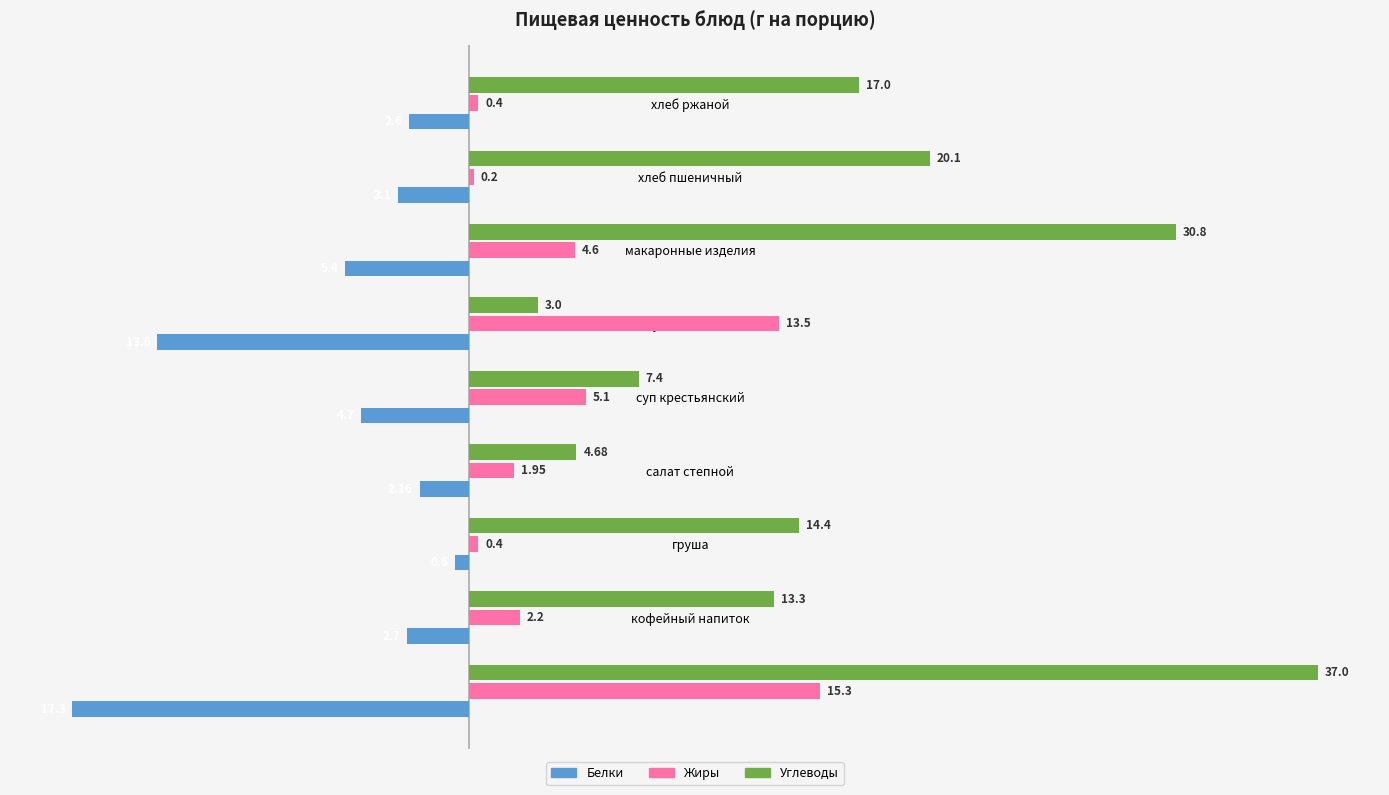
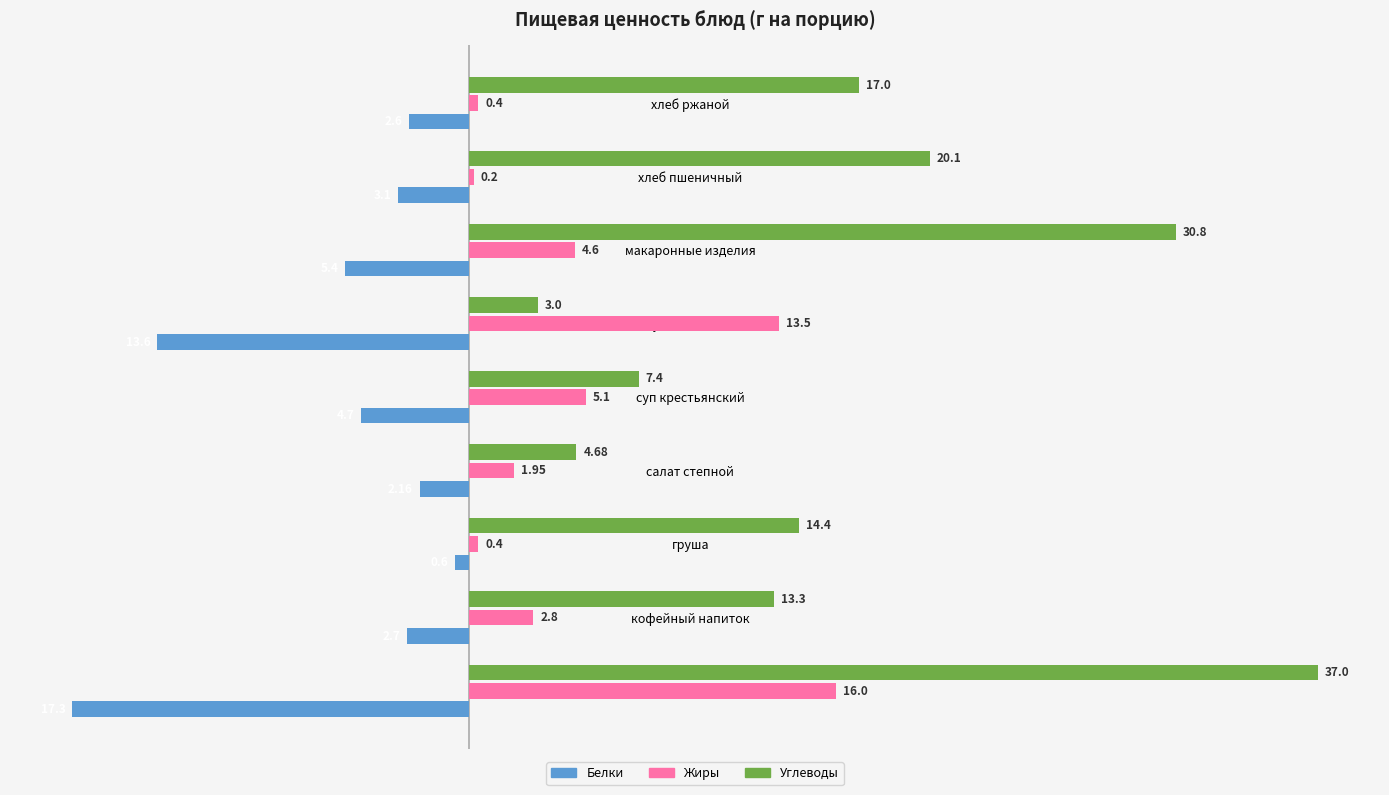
Жиры, кофейный напиток: 2.2 -> 2.8
Жиры, пудинг из творога: 15.3 -> 16.0
